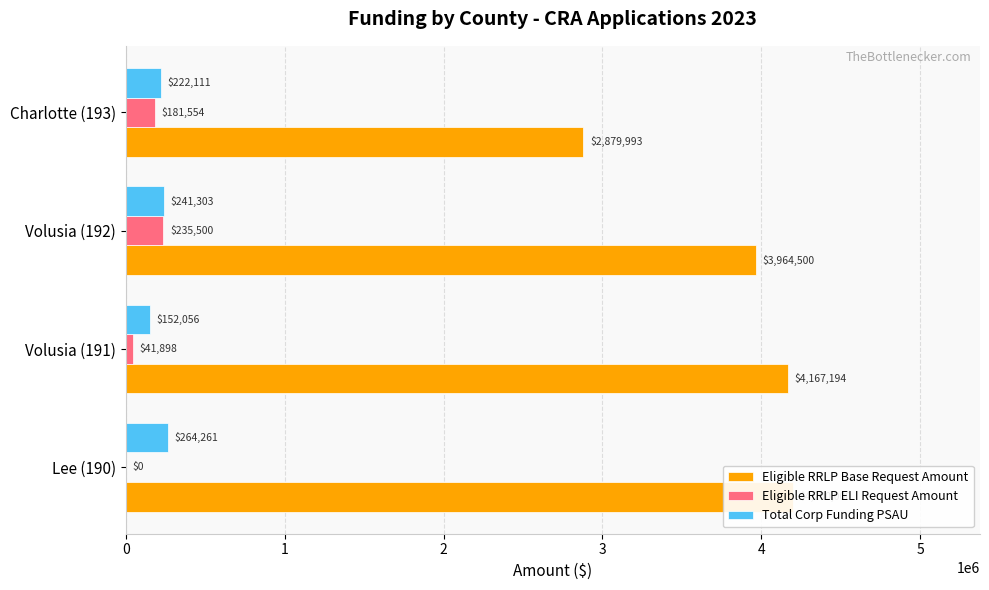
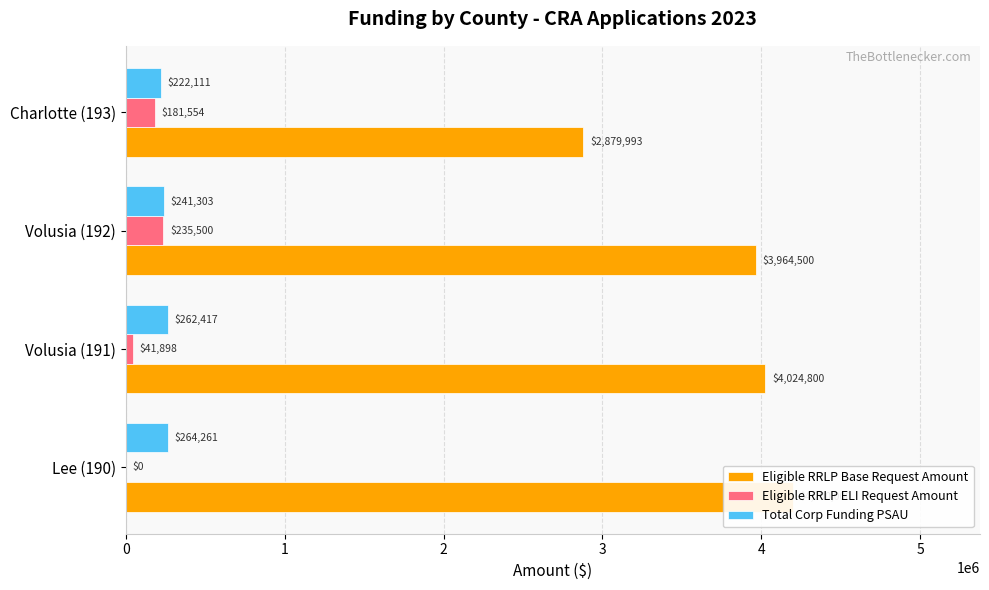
Total Corp Funding PSAU, Volusia (191): $152,056 -> $262,417
Eligible RRLP Base Request Amount, Volusia (191): $4,167,194 -> $4,024,800
